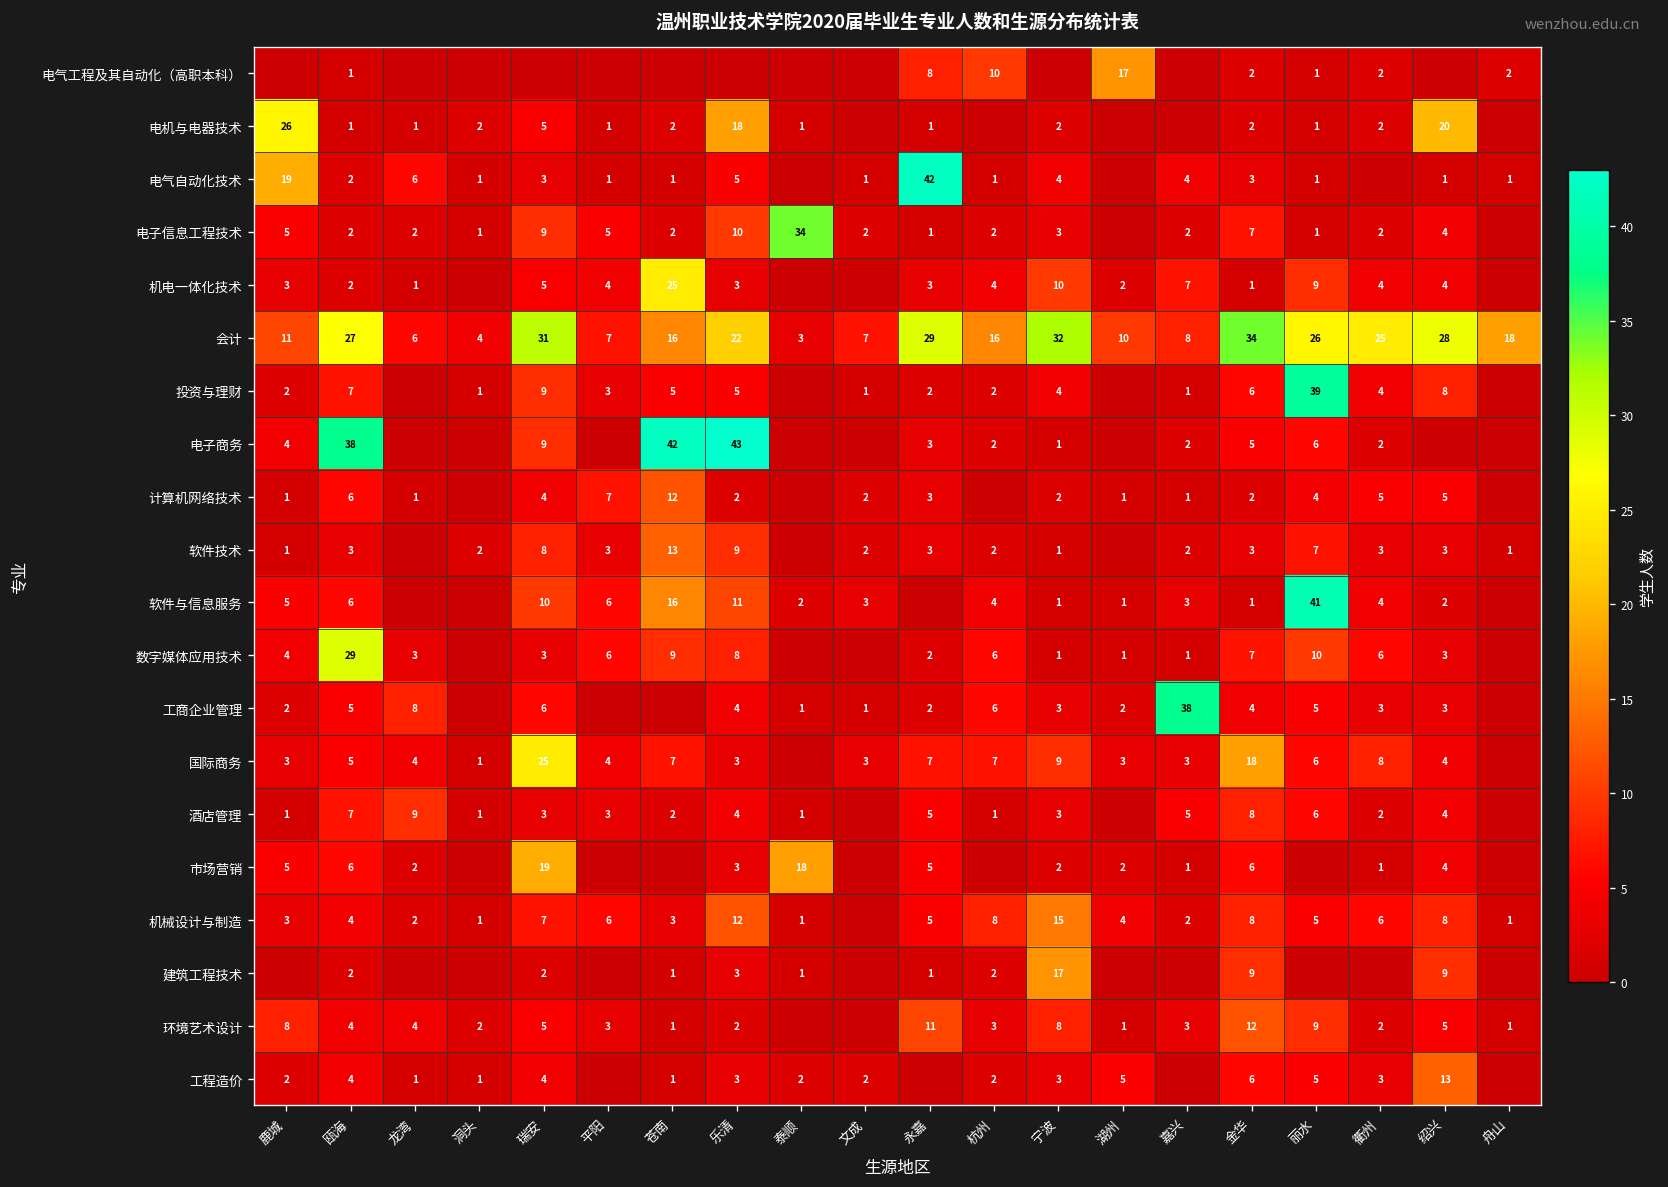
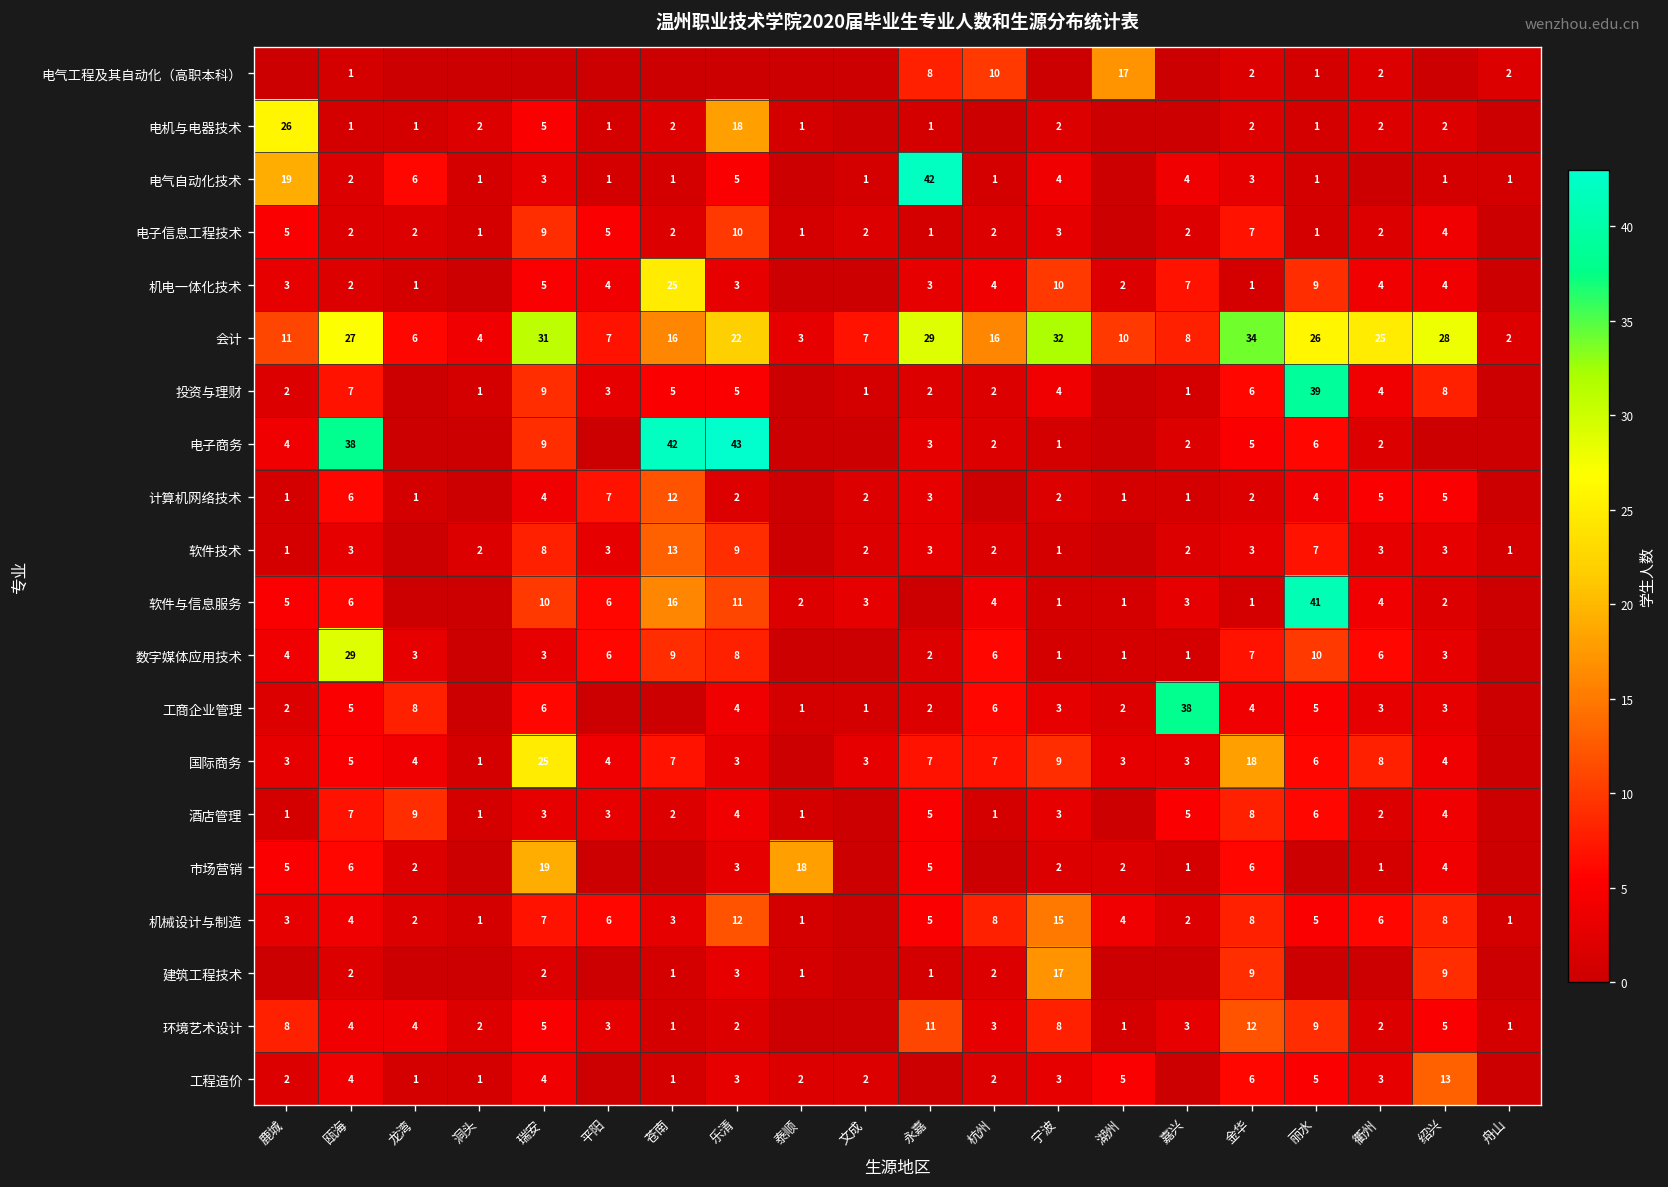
电机与电器技术, 绍兴: 20 -> 2
电子信息工程技术, 泰顺: 34 -> 1
会计, 舟山: 18 -> 2
